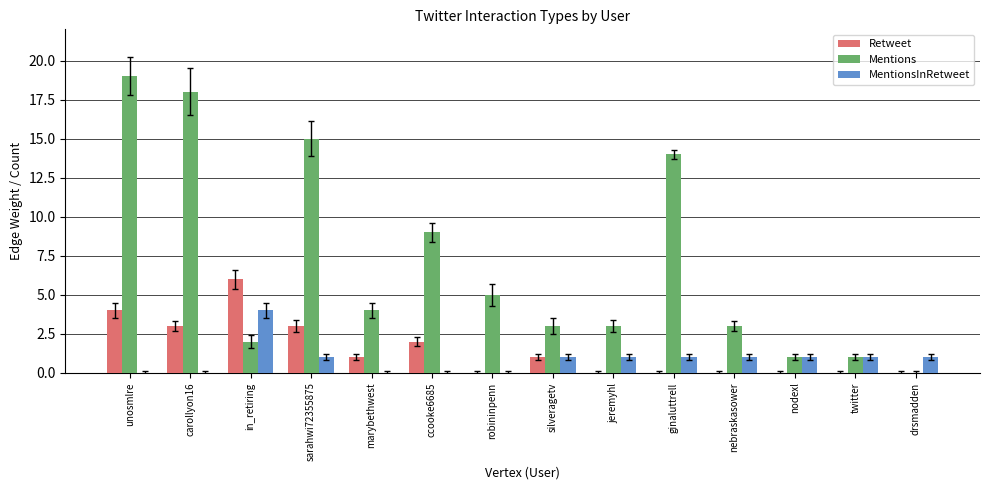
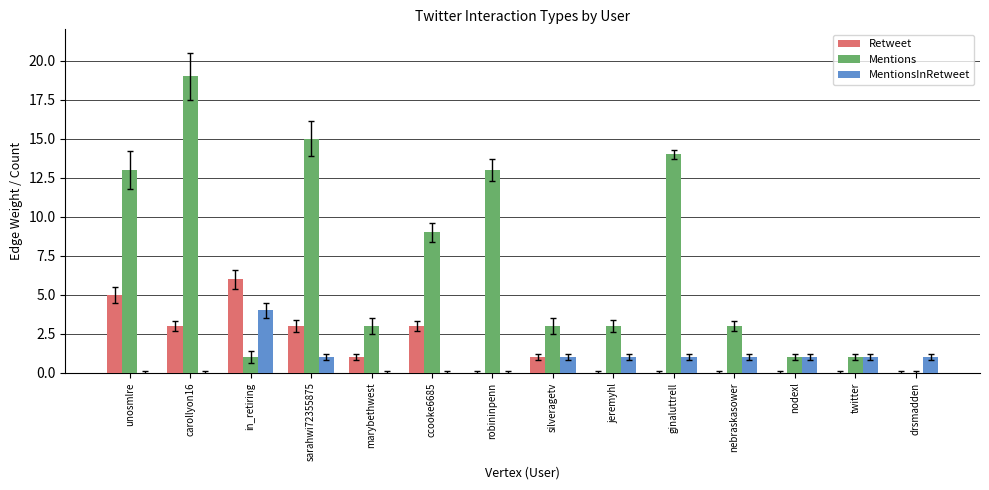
Retweet, unosmlre: 4 -> 5
Mentions, unosmlre: 19 -> 13
Mentions, carollyon16: 18 -> 19
Mentions, in_retiring: 2 -> 1
Mentions, marybethwest: 4 -> 3
Retweet, ccooke6685: 2 -> 3
Mentions, robininpenn: 5 -> 13
